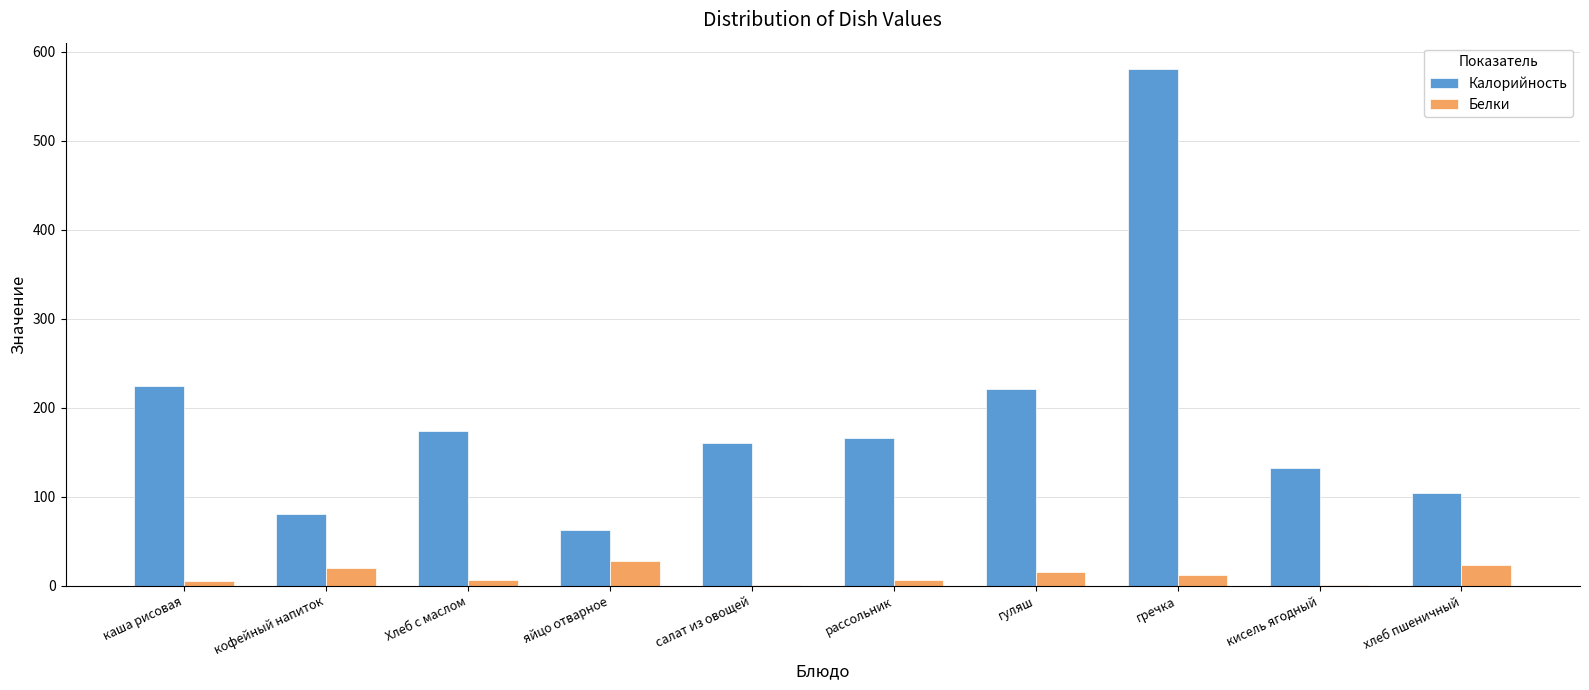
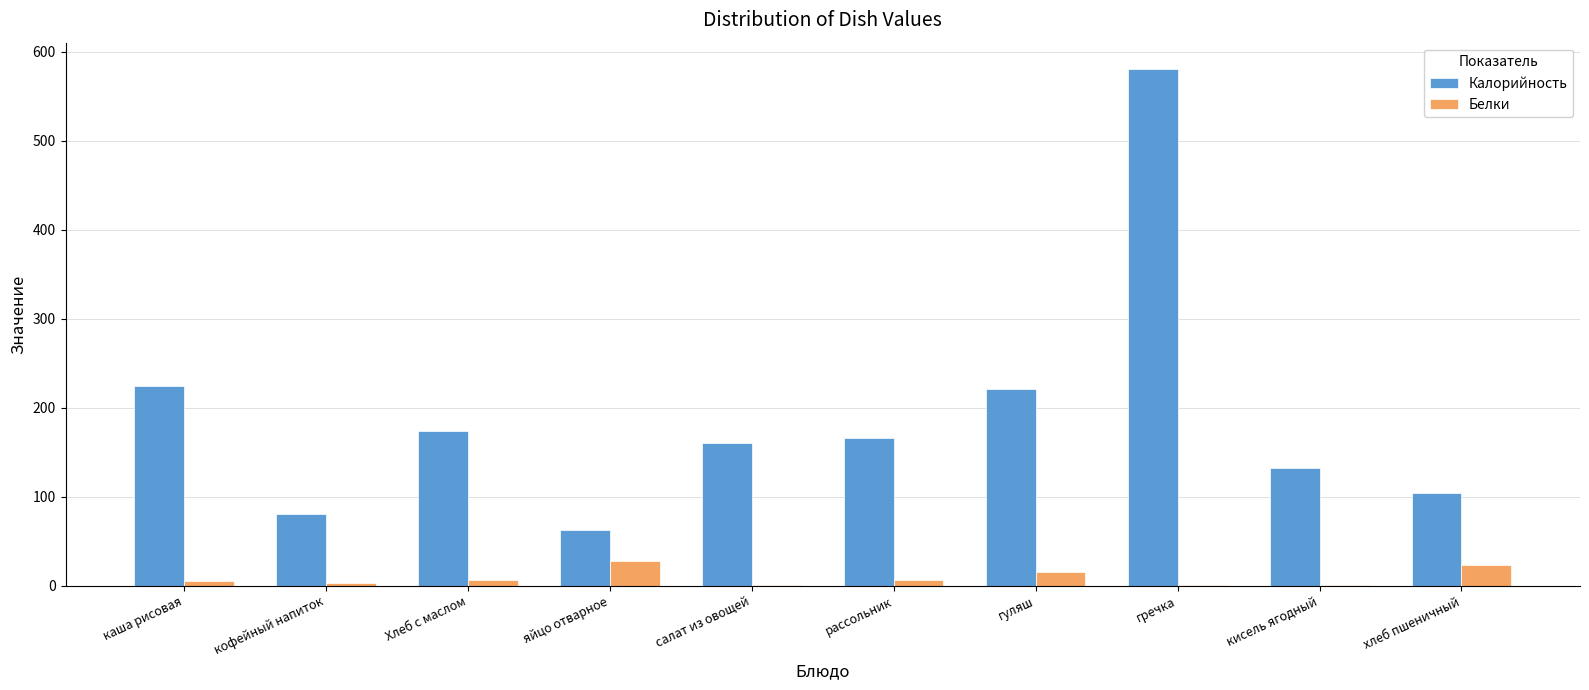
Белки, кофейный напиток: 20 -> 0
Белки, гречка: 10 -> 0
